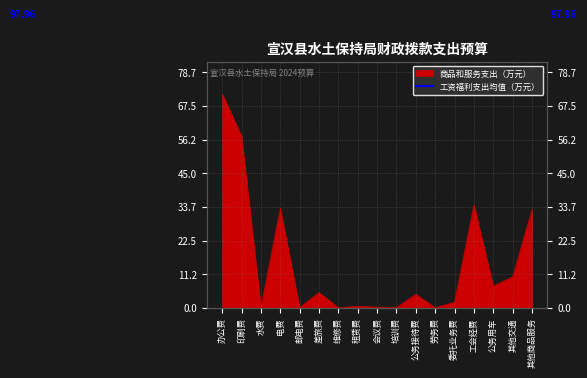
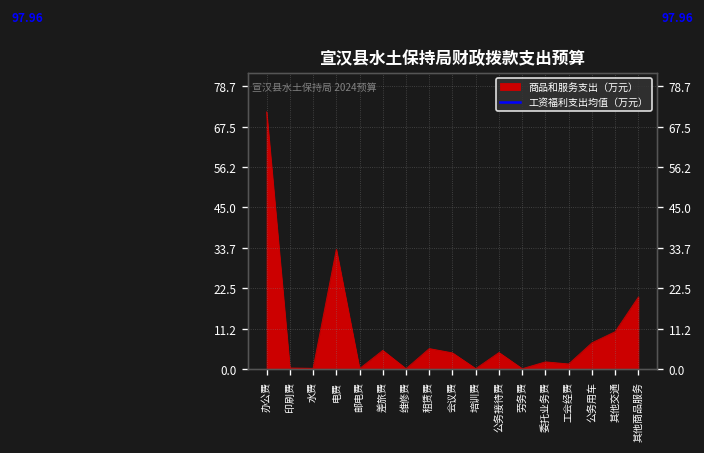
印刷费: 57 -> 0
租赁费: 1 -> 6
会议费: 0 -> 5
工会经费: 34 -> 1
其他商品服务: 33 -> 20
